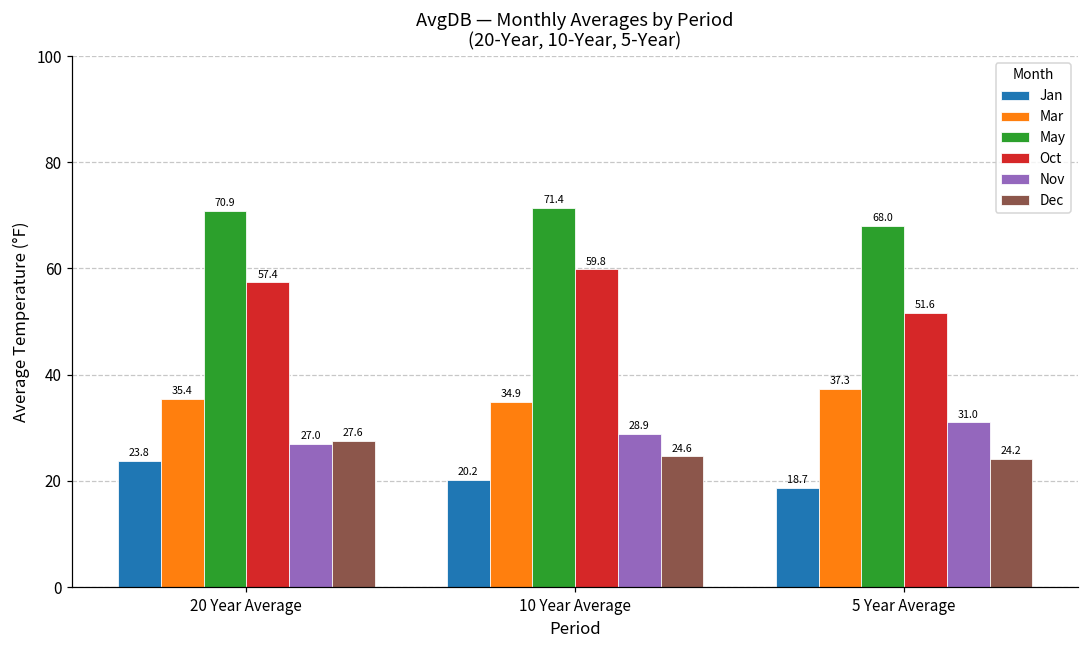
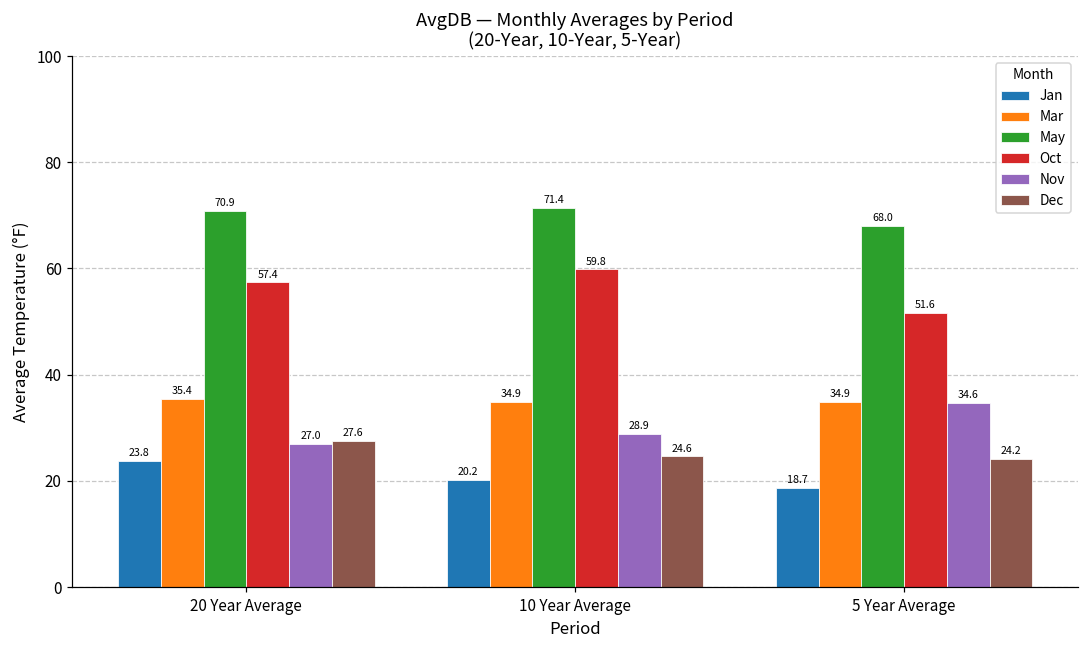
Mar, 5 Year Average: 37.3 -> 34.9
Nov, 5 Year Average: 31.0 -> 34.6
